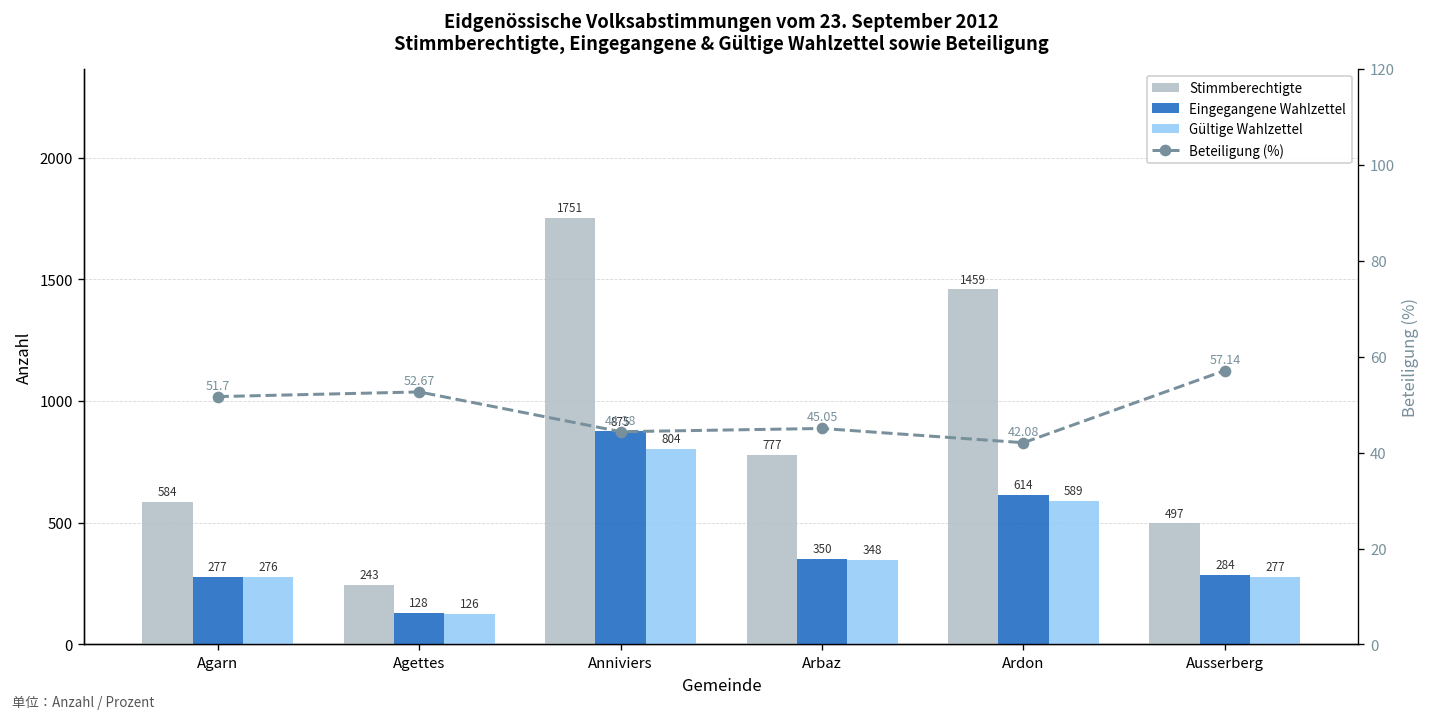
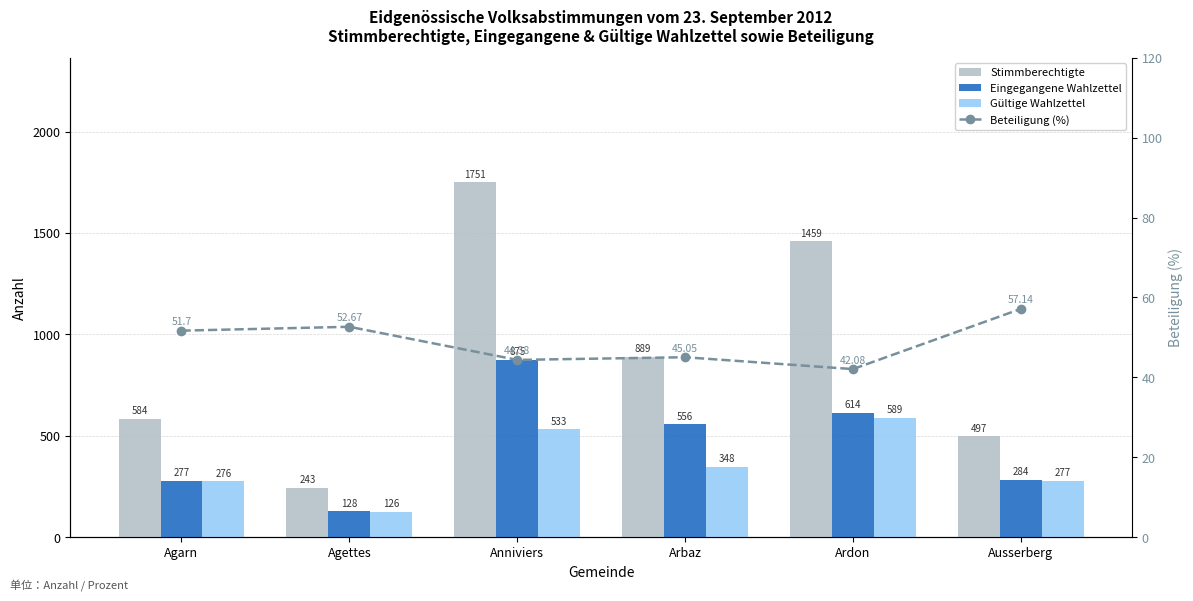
Gültige Wahlzettel, Anniviers: 804 -> 533
Stimmberechtigte, Arbaz: 777 -> 889
Eingegangene Wahlzettel, Arbaz: 350 -> 556
